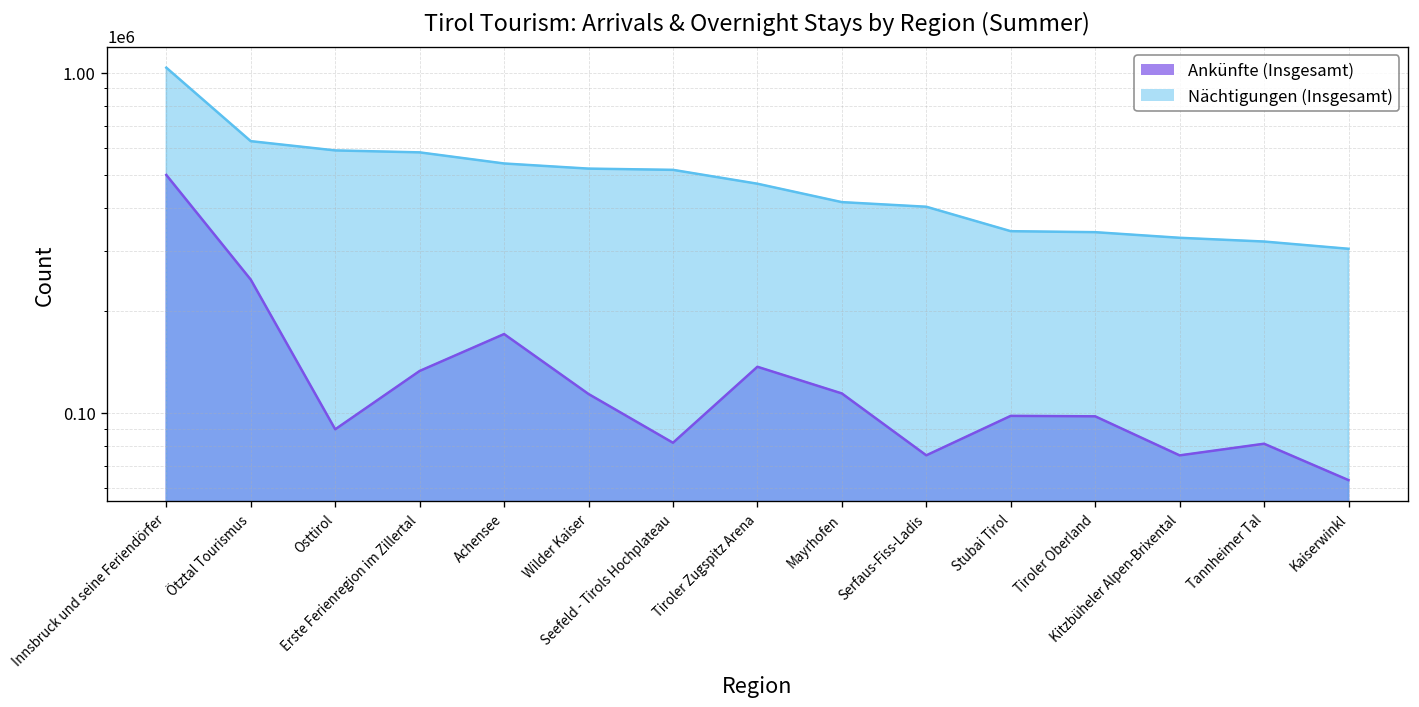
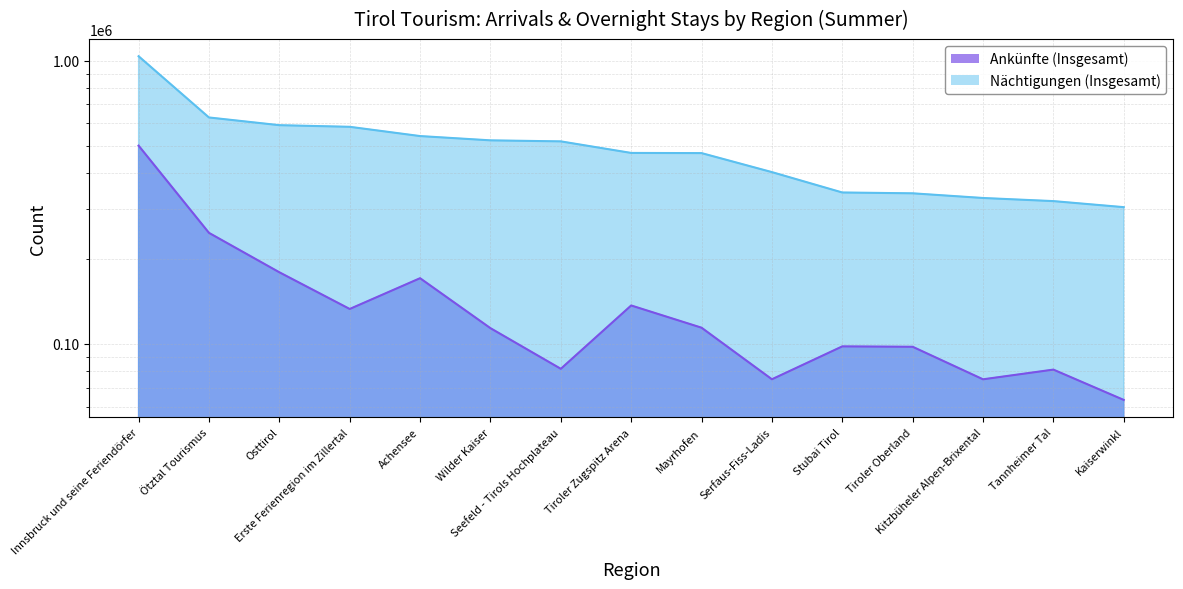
Ankünfte (Insgesamt), Osttirol: 90000 -> 180000
Nächtigungen (Insgesamt), Mayrhofen: 420000 -> 470000
